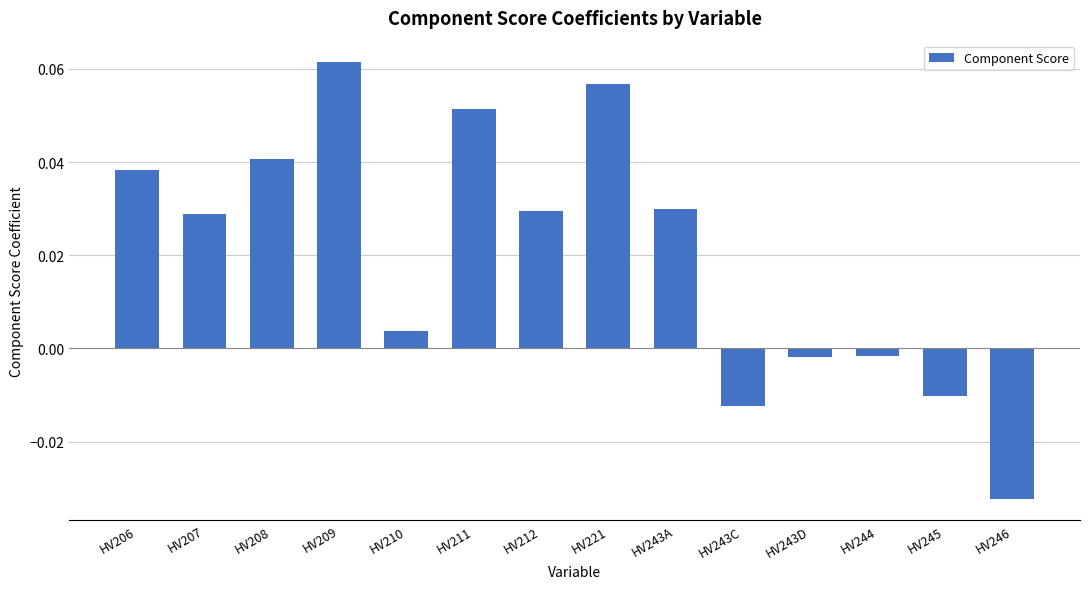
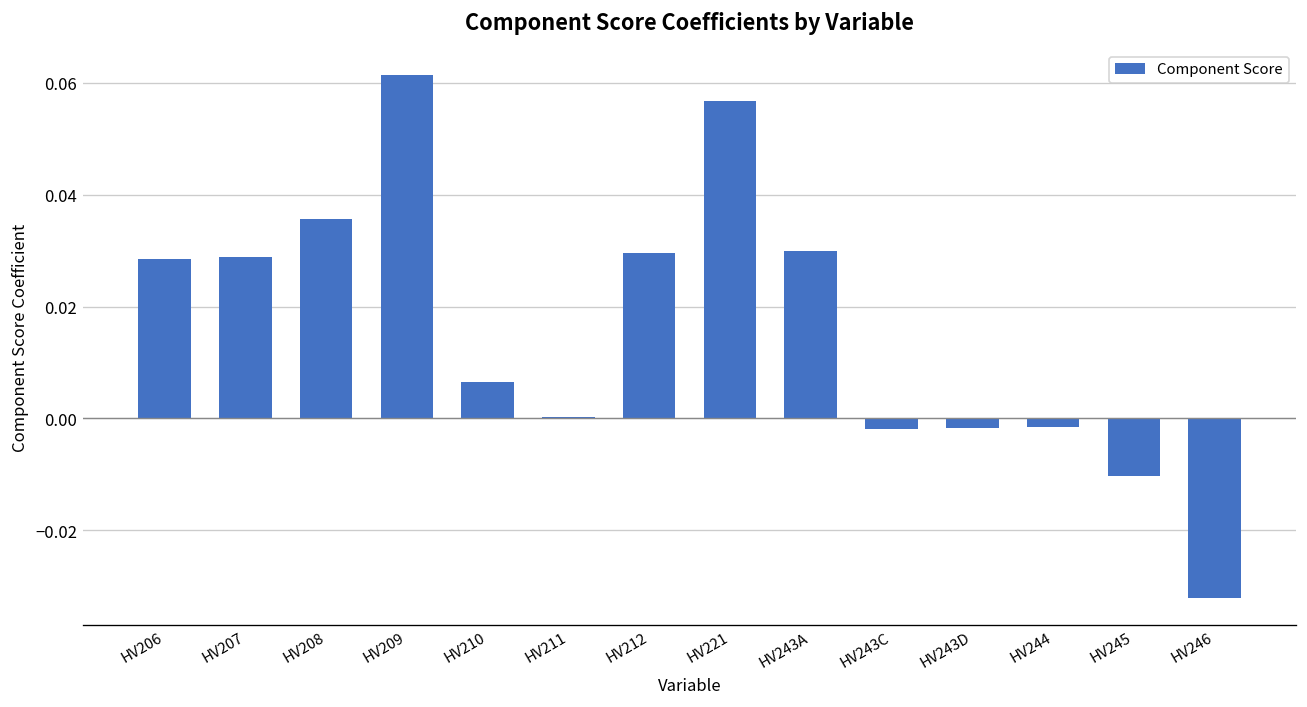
HV206: 0.038 -> 0.028
HV208: 0.041 -> 0.036
HV210: 0.004 -> 0.006
HV211: 0.051 -> 0.000
HV243C: -0.012 -> -0.002
